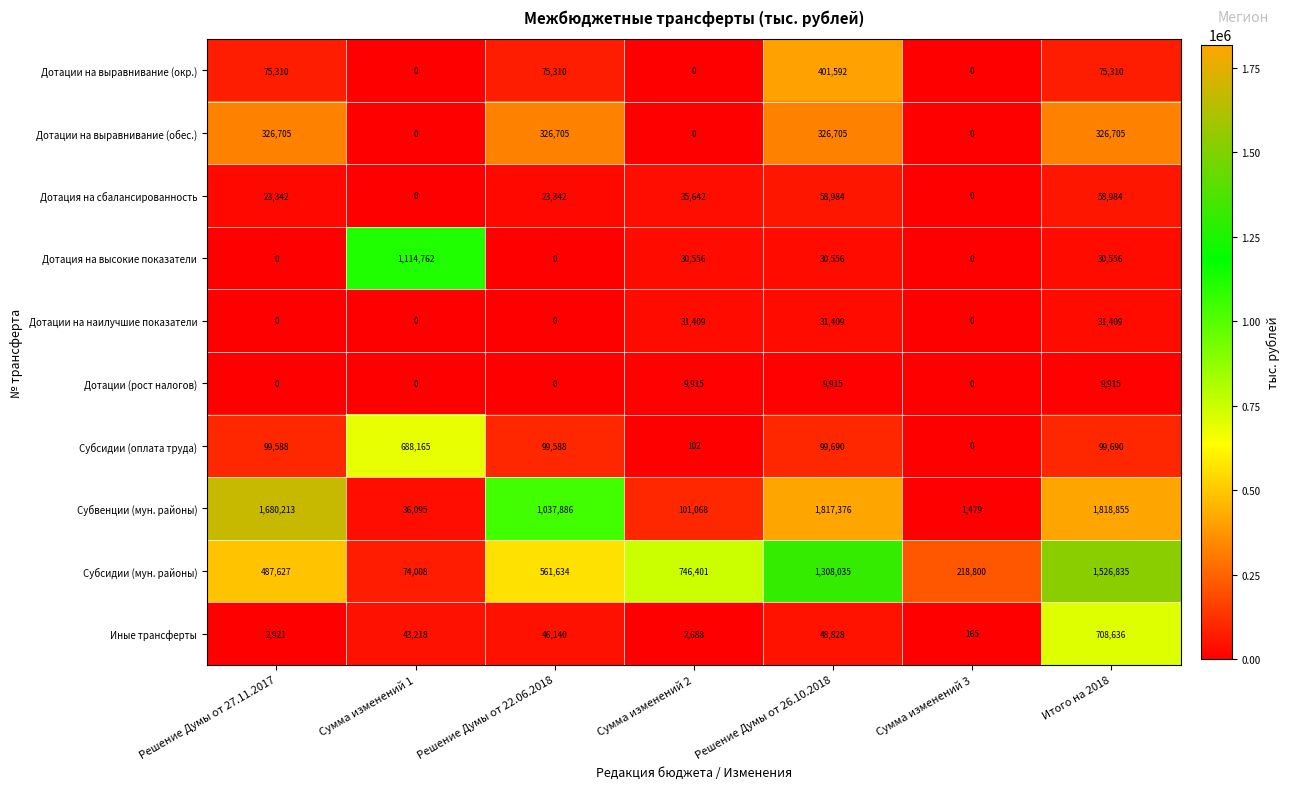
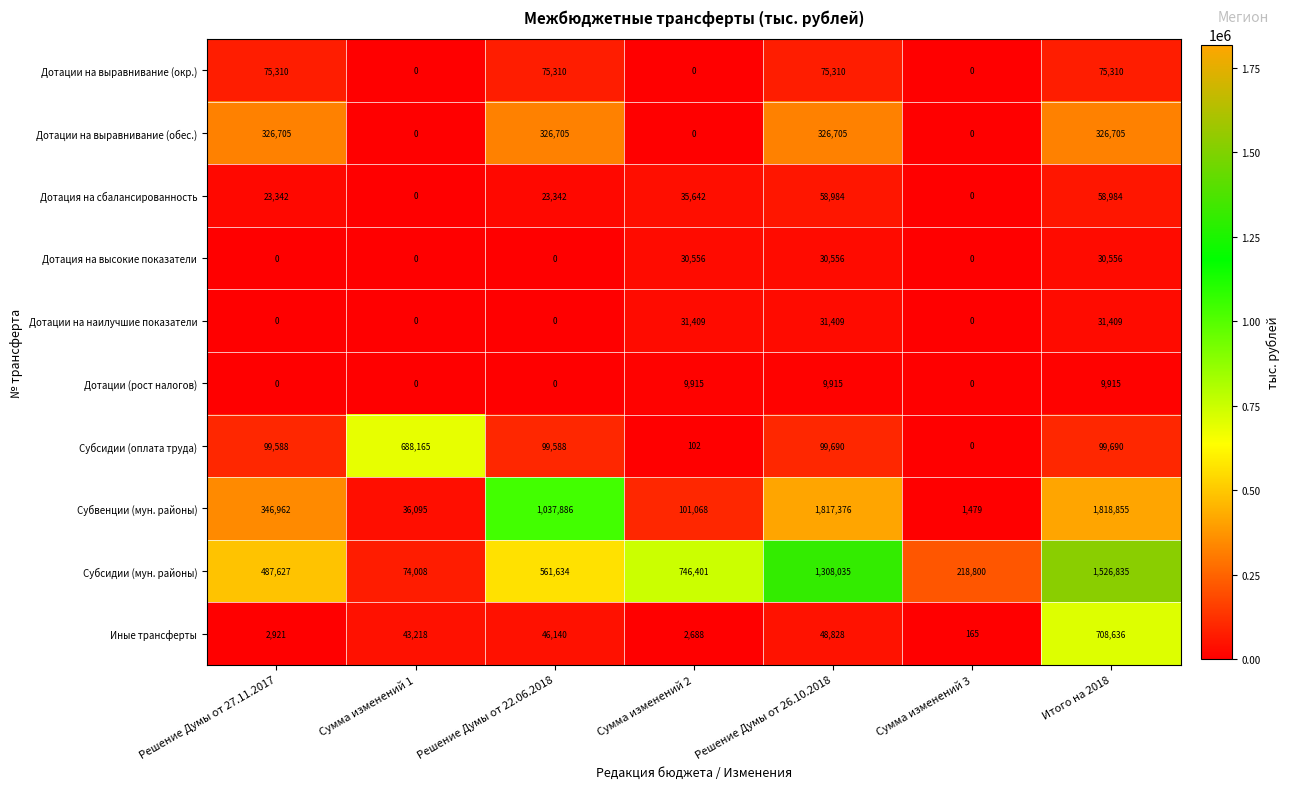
Дотации на выравнивание (окр.), Решение Думы от 26.10.2018: 401,592 -> 75,310
Дотация на высокие показатели, Сумма изменений 1: 1,114,762 -> 0
Субвенции (мун. районы), Решение Думы от 27.11.2017: 1,680,213 -> 346,962
